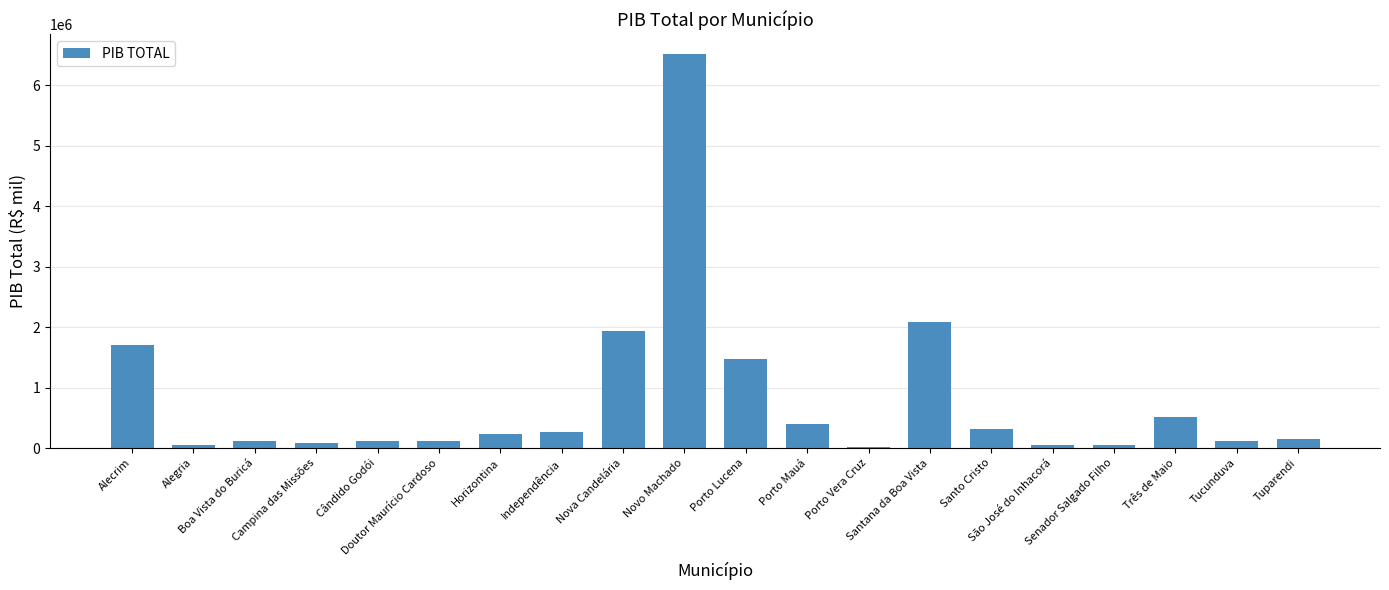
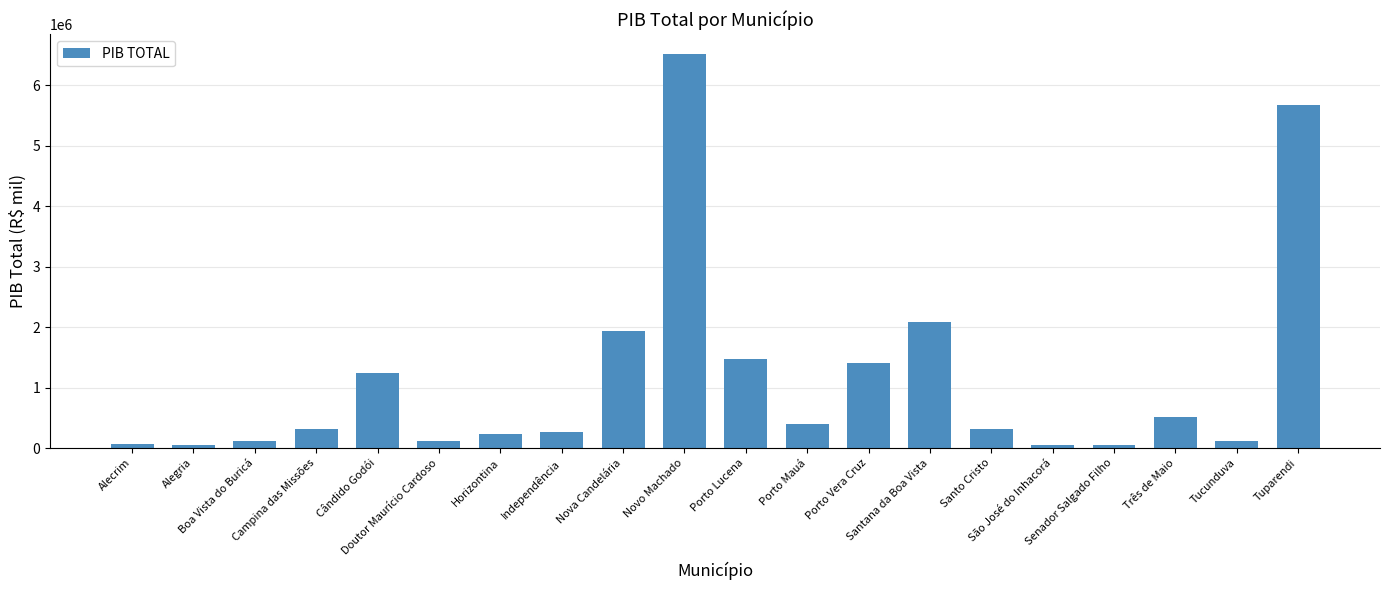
Alecrim: 1700000 -> 100000
Campina das Missões: 100000 -> 300000
Cândido Godói: 100000 -> 1200000
Porto Vera Cruz: 0 -> 1400000
Tuparendi: 100000 -> 5700000
